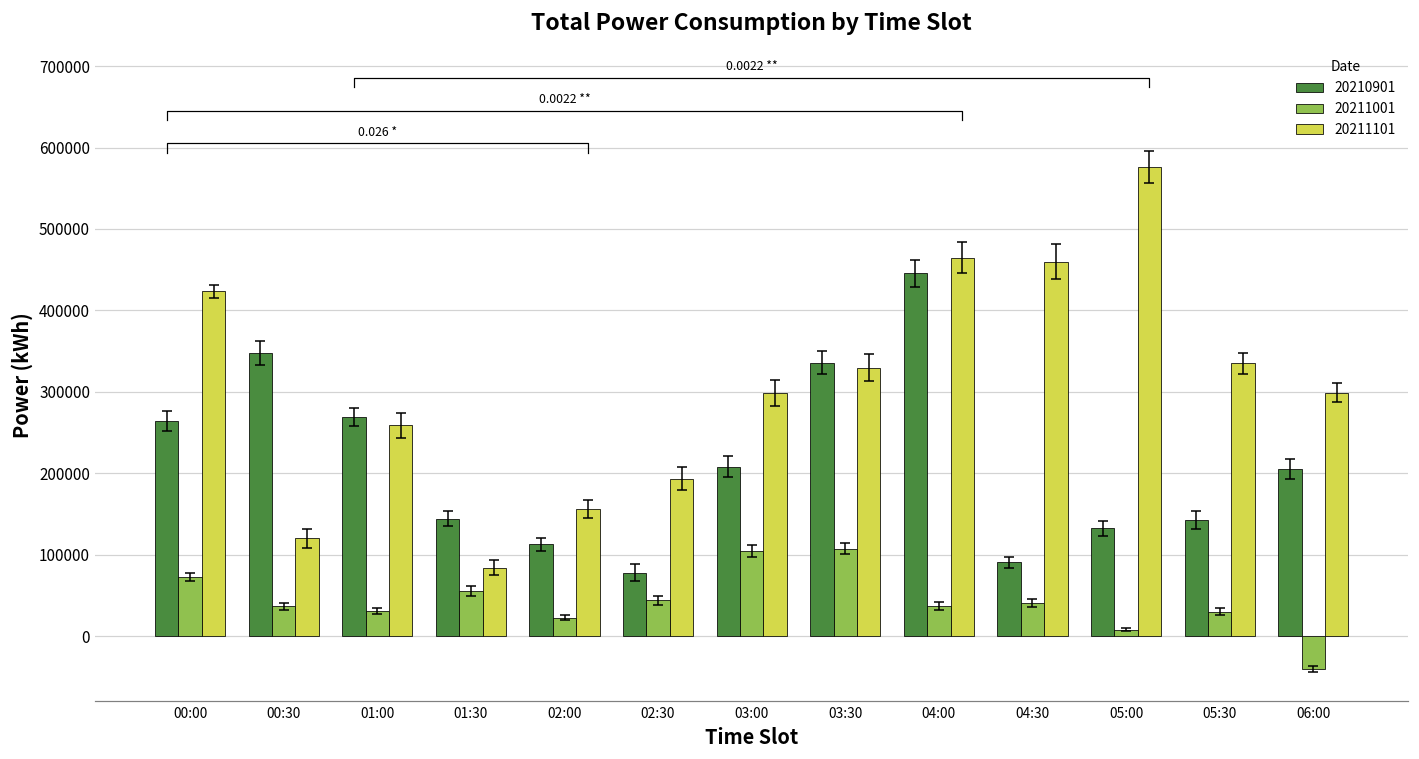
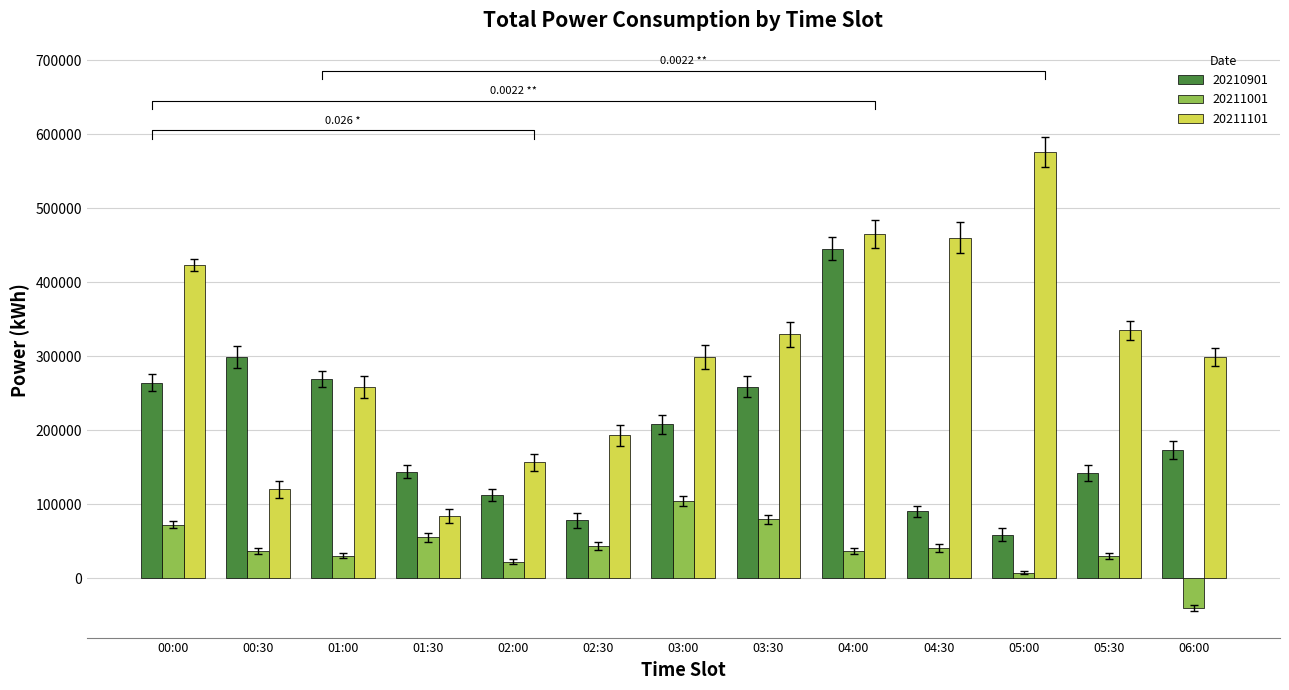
20210901, 00:30: 350000 -> 300000
20210901, 03:30: 340000 -> 260000
20211001, 03:30: 110000 -> 80000
20210901, 05:00: 130000 -> 60000
20210901, 06:00: 200000 -> 170000
